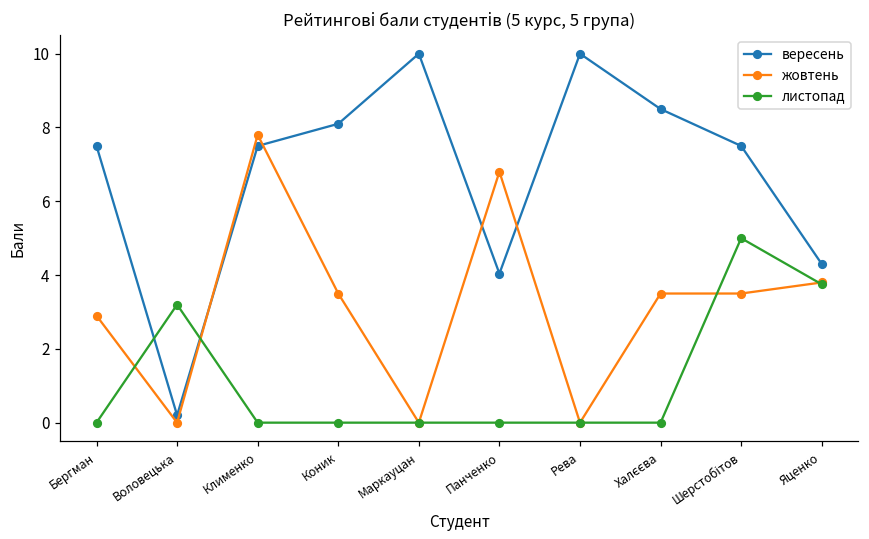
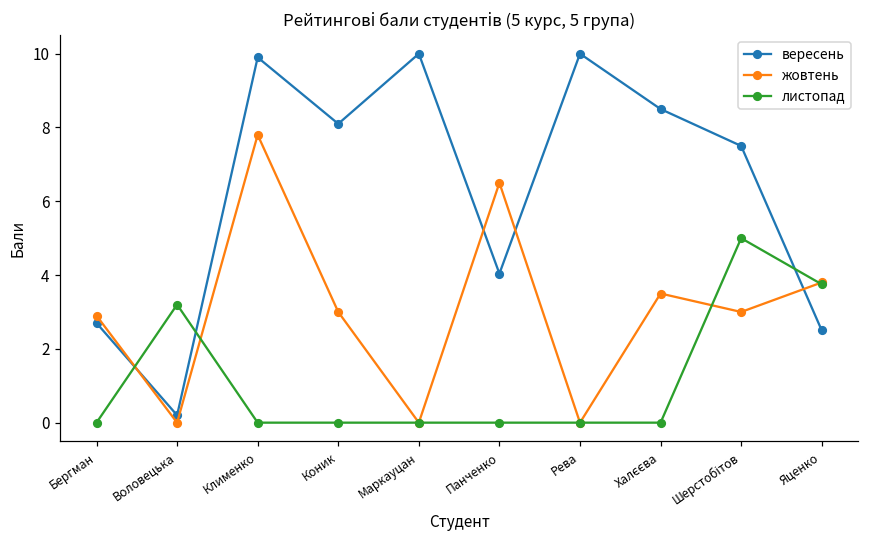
вересень, Бергман: 7.5 -> 2.7
вересень, Клименко: 7.5 -> 9.9
жовтень, Коник: 3.5 -> 3.0
жовтень, Панченко: 6.8 -> 6.5
жовтень, Шерстобітов: 3.5 -> 3.0
вересень, Яценко: 4.3 -> 2.5
